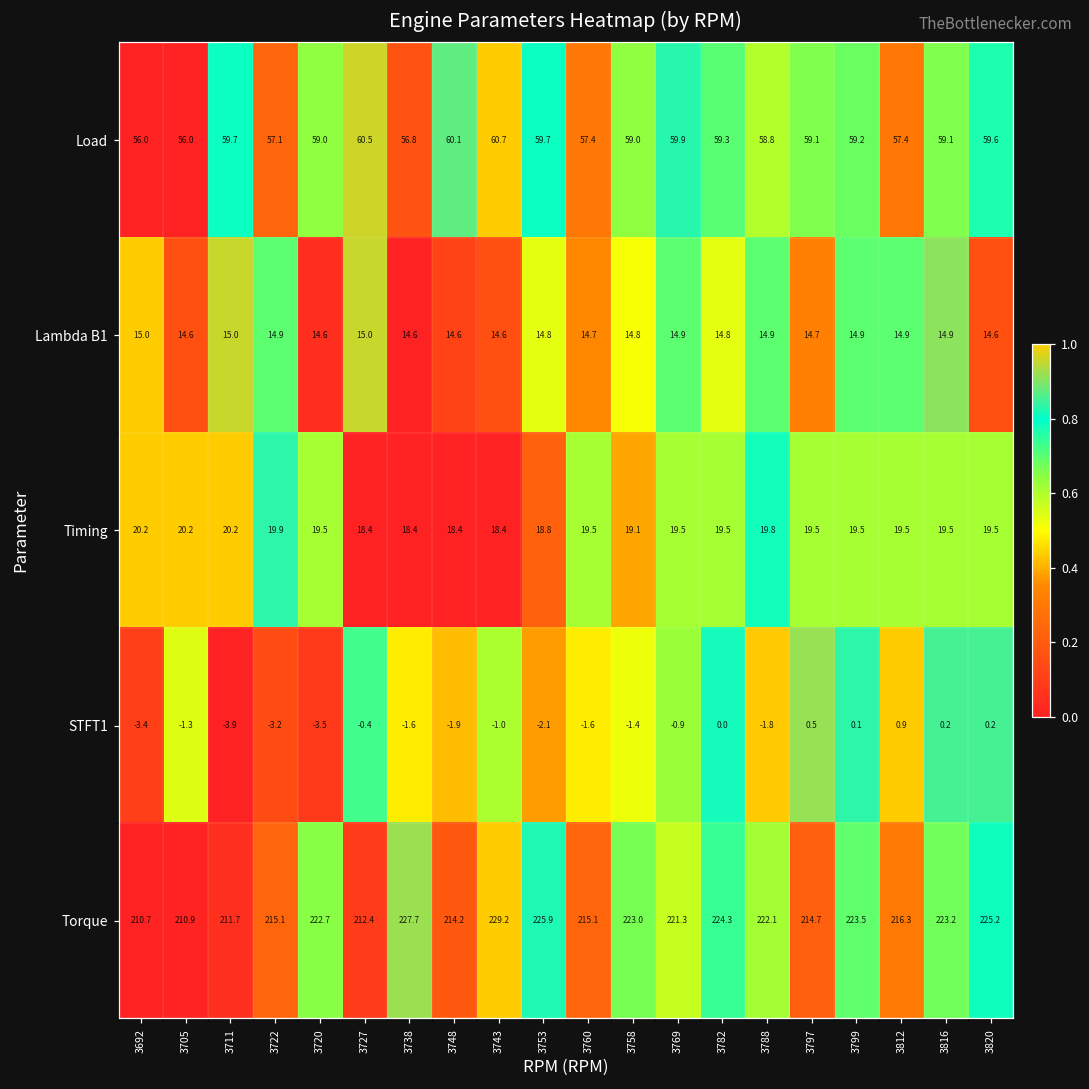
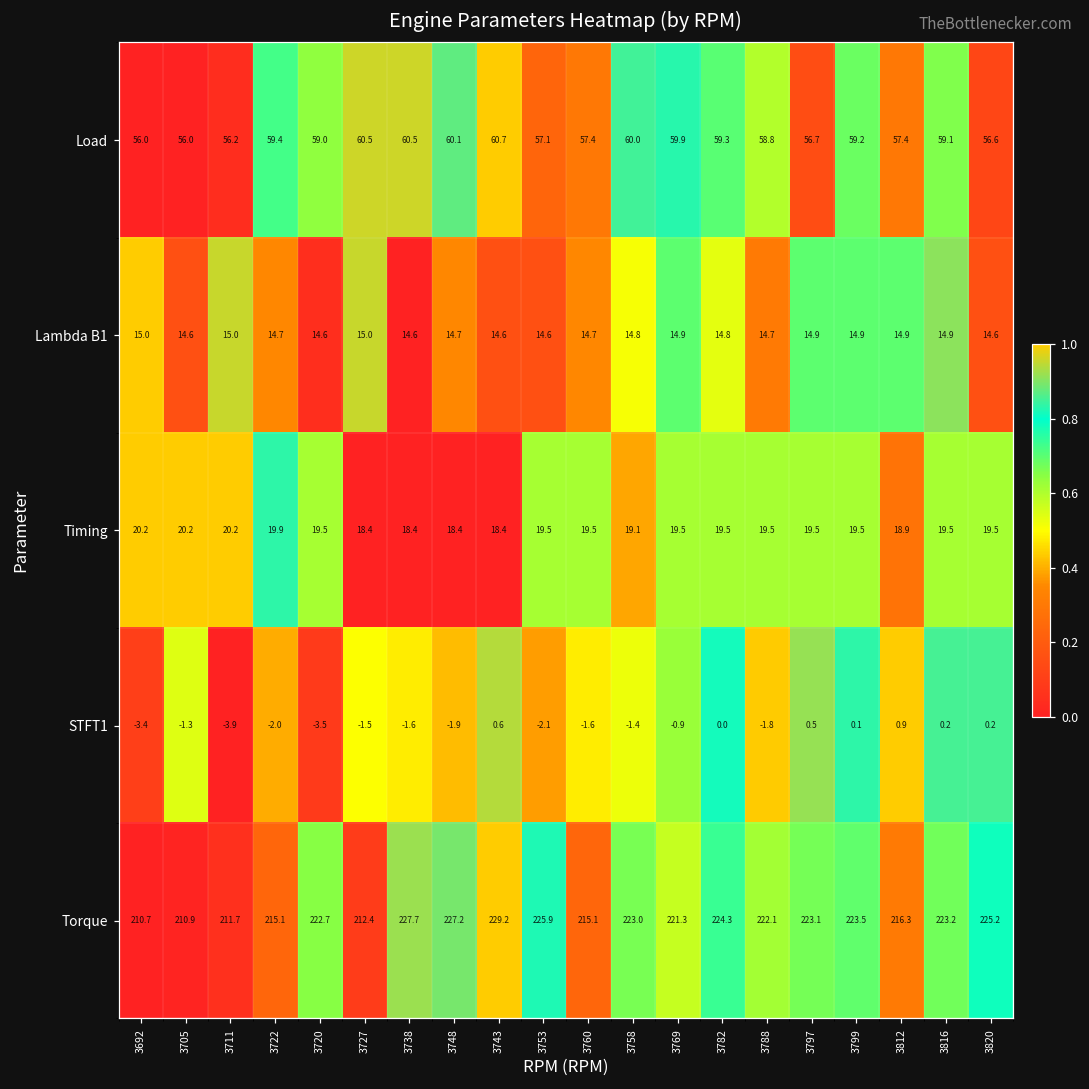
Load, 3711: 59.7 -> 56.2
Load, 3722: 57.1 -> 59.4
Load, 3738: 56.8 -> 60.5
Load, 3753: 59.7 -> 57.1
Load, 3758: 59.0 -> 60.0
Load, 3797: 59.1 -> 56.7
Load, 3820: 59.6 -> 56.6
Lambda B1, 3722: 14.9 -> 14.7
Lambda B1, 3748: 14.6 -> 14.7
Lambda B1, 3753: 14.8 -> 14.6
Lambda B1, 3788: 14.9 -> 14.7
Lambda B1, 3797: 14.7 -> 14.9
Timing, 3753: 18.8 -> 19.5
Timing, 3788: 19.8 -> 19.5
Timing, 3812: 19.5 -> 18.9
STFT1, 3722: -3.2 -> -2.0
STFT1, 3727: -0.4 -> -1.5
STFT1, 3743: -1.0 -> 0.6
Torque, 3748: 214.2 -> 227.2
Torque, 3797: 214.7 -> 223.1
